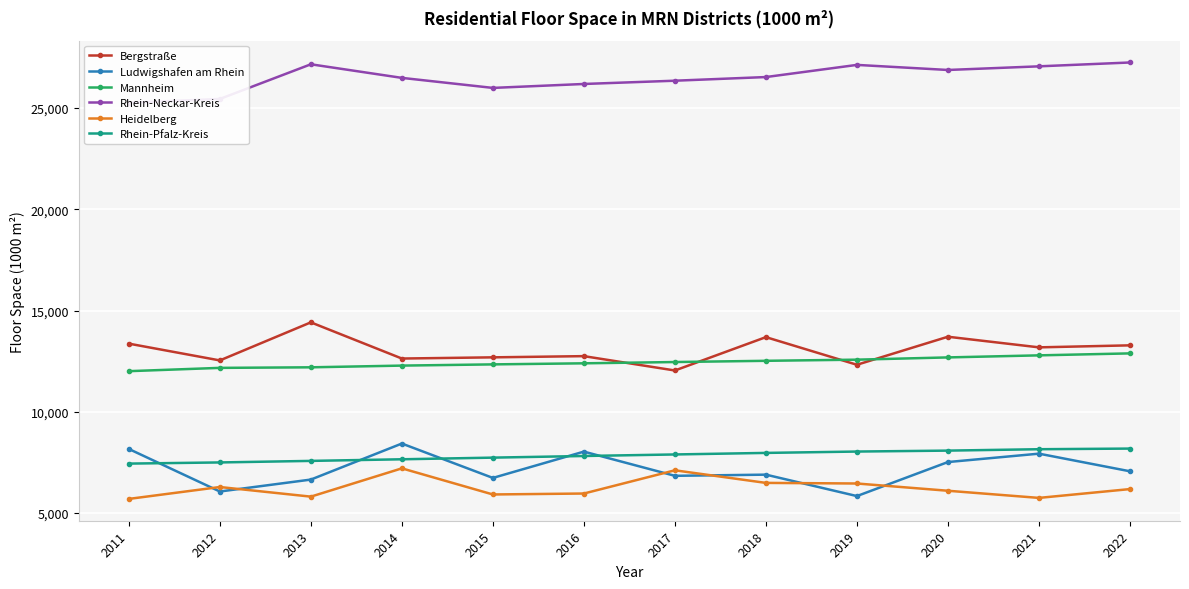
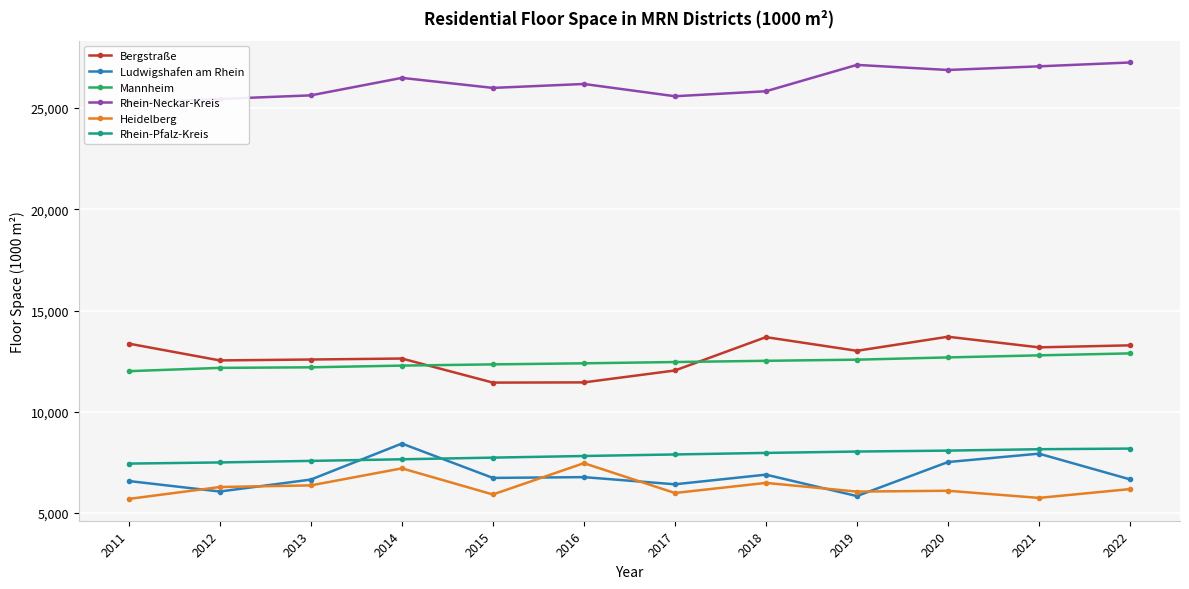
Ludwigshafen am Rhein, 2011: 8,200 -> 6,600
Bergstraße, 2013: 14,400 -> 12,600
Rhein-Neckar-Kreis, 2013: 27,200 -> 25,600
Heidelberg, 2013: 5,800 -> 6,400
Bergstraße, 2015: 12,700 -> 11,400
Bergstraße, 2016: 12,700 -> 11,500
Ludwigshafen am Rhein, 2016: 8,000 -> 6,800
Heidelberg, 2016: 6,000 -> 7,500
Ludwigshafen am Rhein, 2017: 6,800 -> 6,400
Rhein-Neckar-Kreis, 2017: 26,300 -> 25,600
Heidelberg, 2017: 7,100 -> 6,000
Rhein-Neckar-Kreis, 2018: 26,500 -> 25,800
Bergstraße, 2019: 12,300 -> 13,000
Heidelberg, 2019: 6,500 -> 6,100
Ludwigshafen am Rhein, 2022: 7,100 -> 6,700
